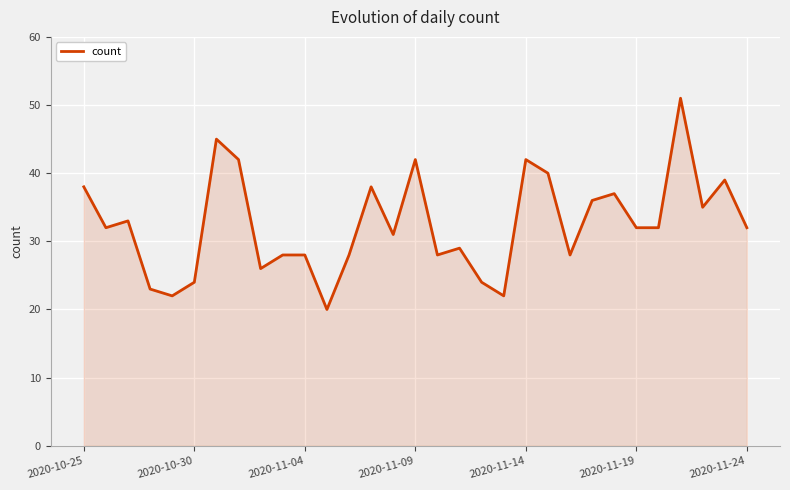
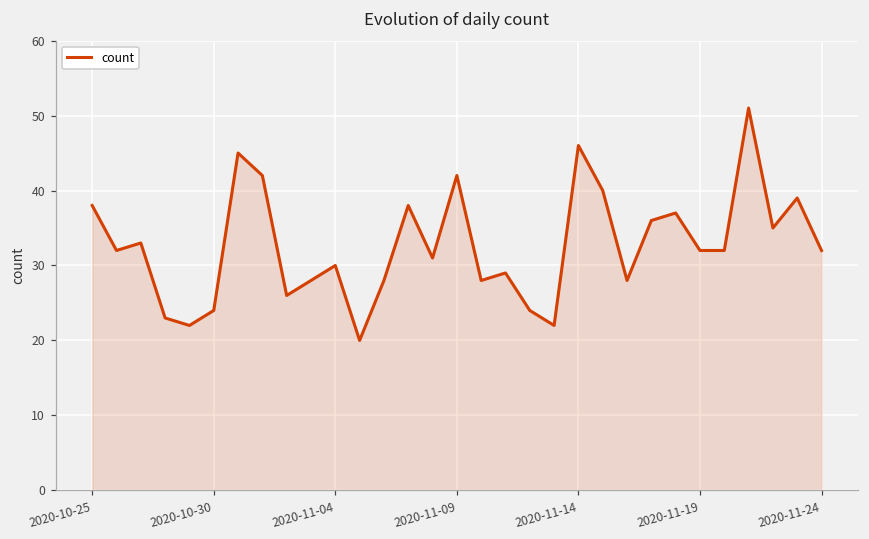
2020-11-04: 28 -> 30
2020-11-14: 42 -> 46
